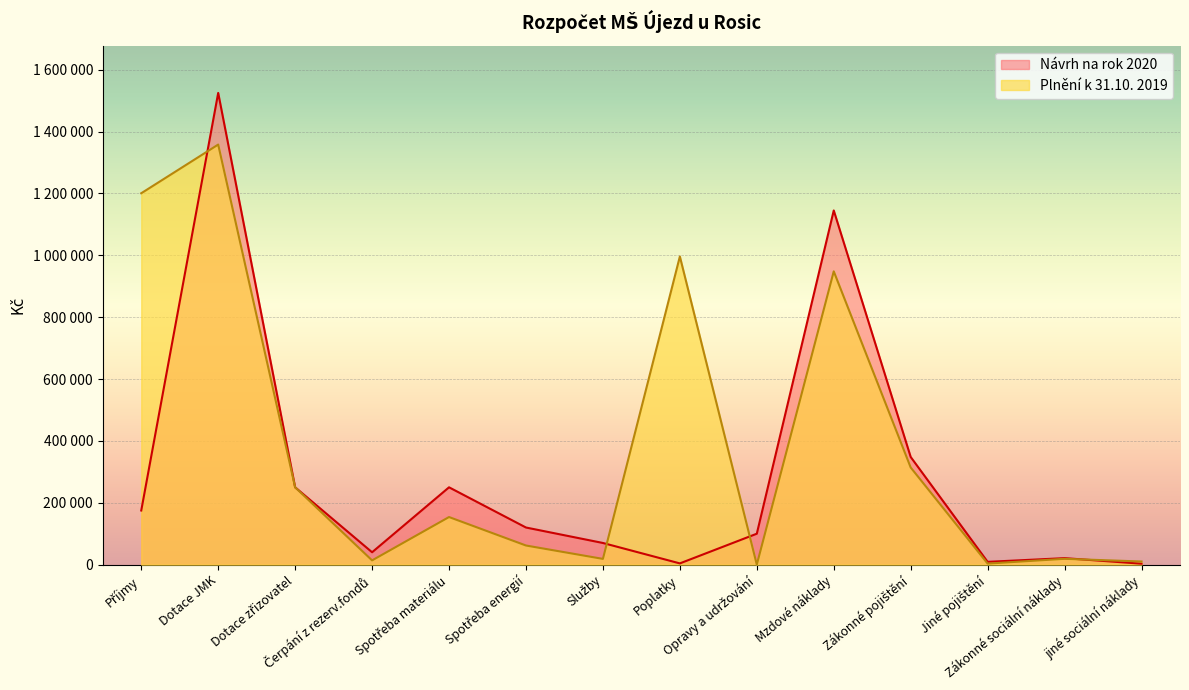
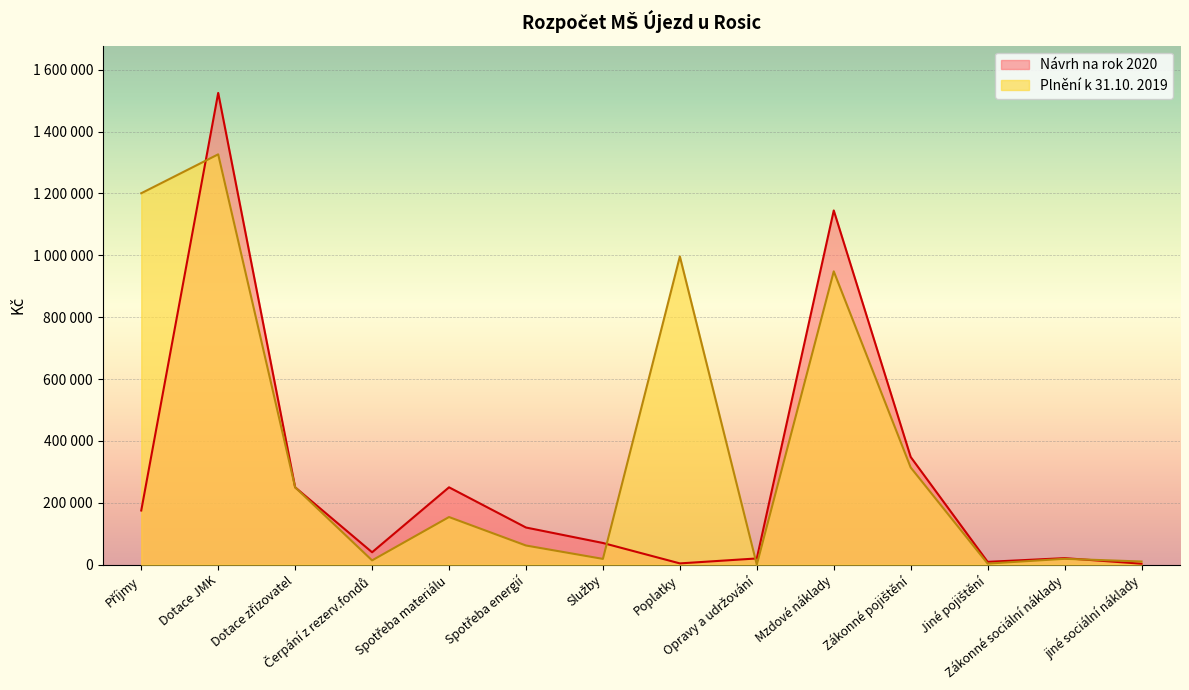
Plnění k 31.10. 2019, Dotace JMK: 1360000 -> 1330000
Návrh na rok 2020, Opravy a udržování: 100000 -> 20000
